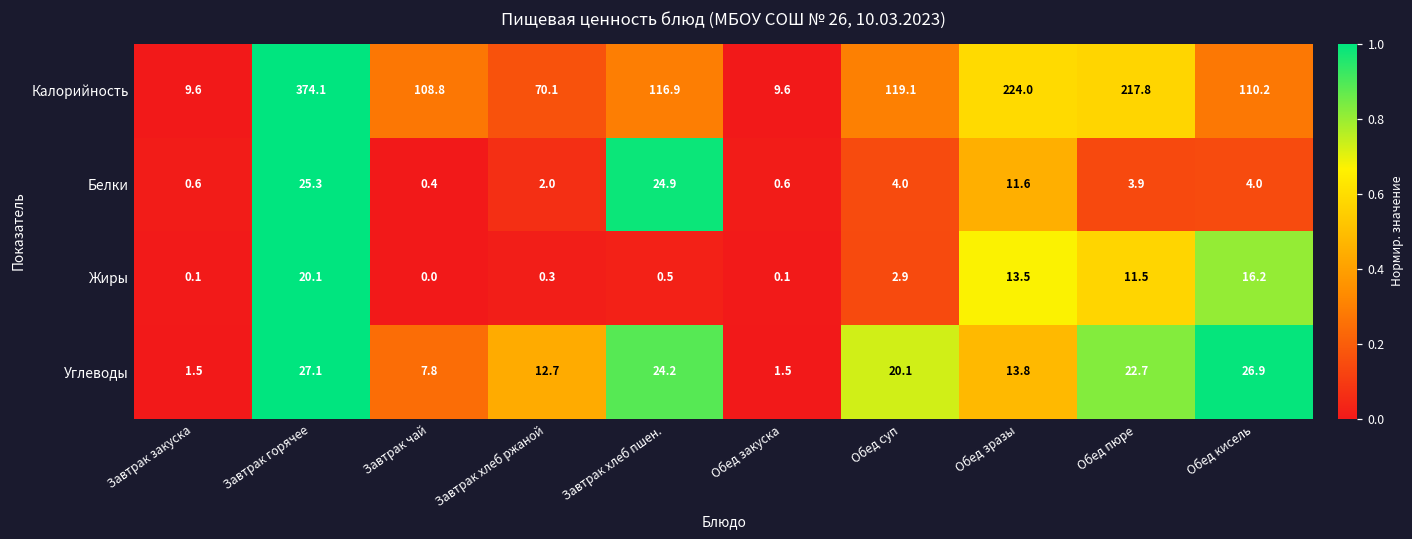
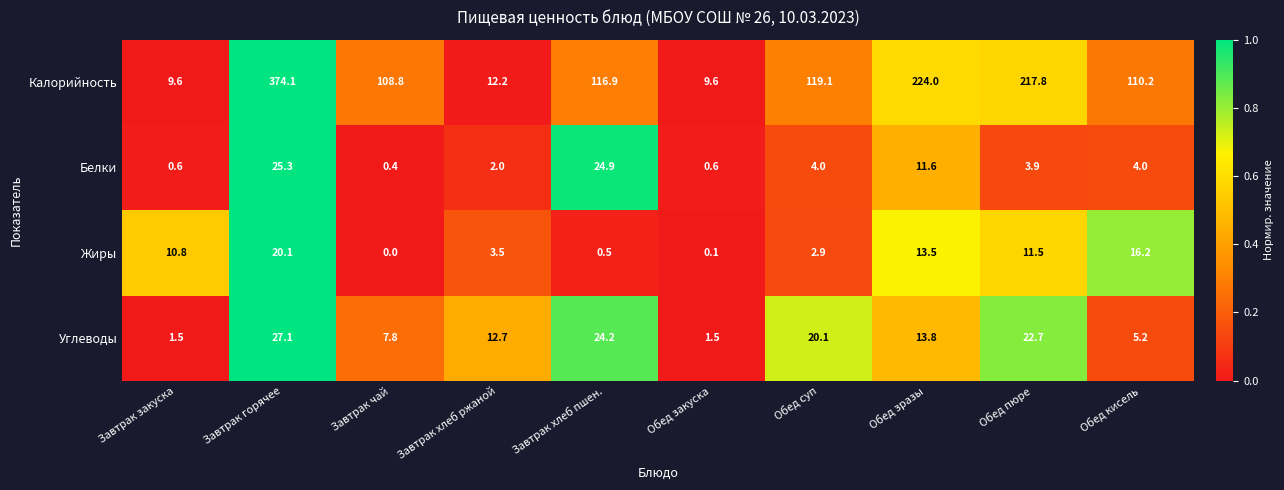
Калорийность, Завтрак хлеб ржаной: 70.1 -> 12.2
Жиры, Завтрак закуска: 0.1 -> 10.8
Жиры, Завтрак хлеб ржаной: 0.3 -> 3.5
Углеводы, Обед кисель: 26.9 -> 5.2
